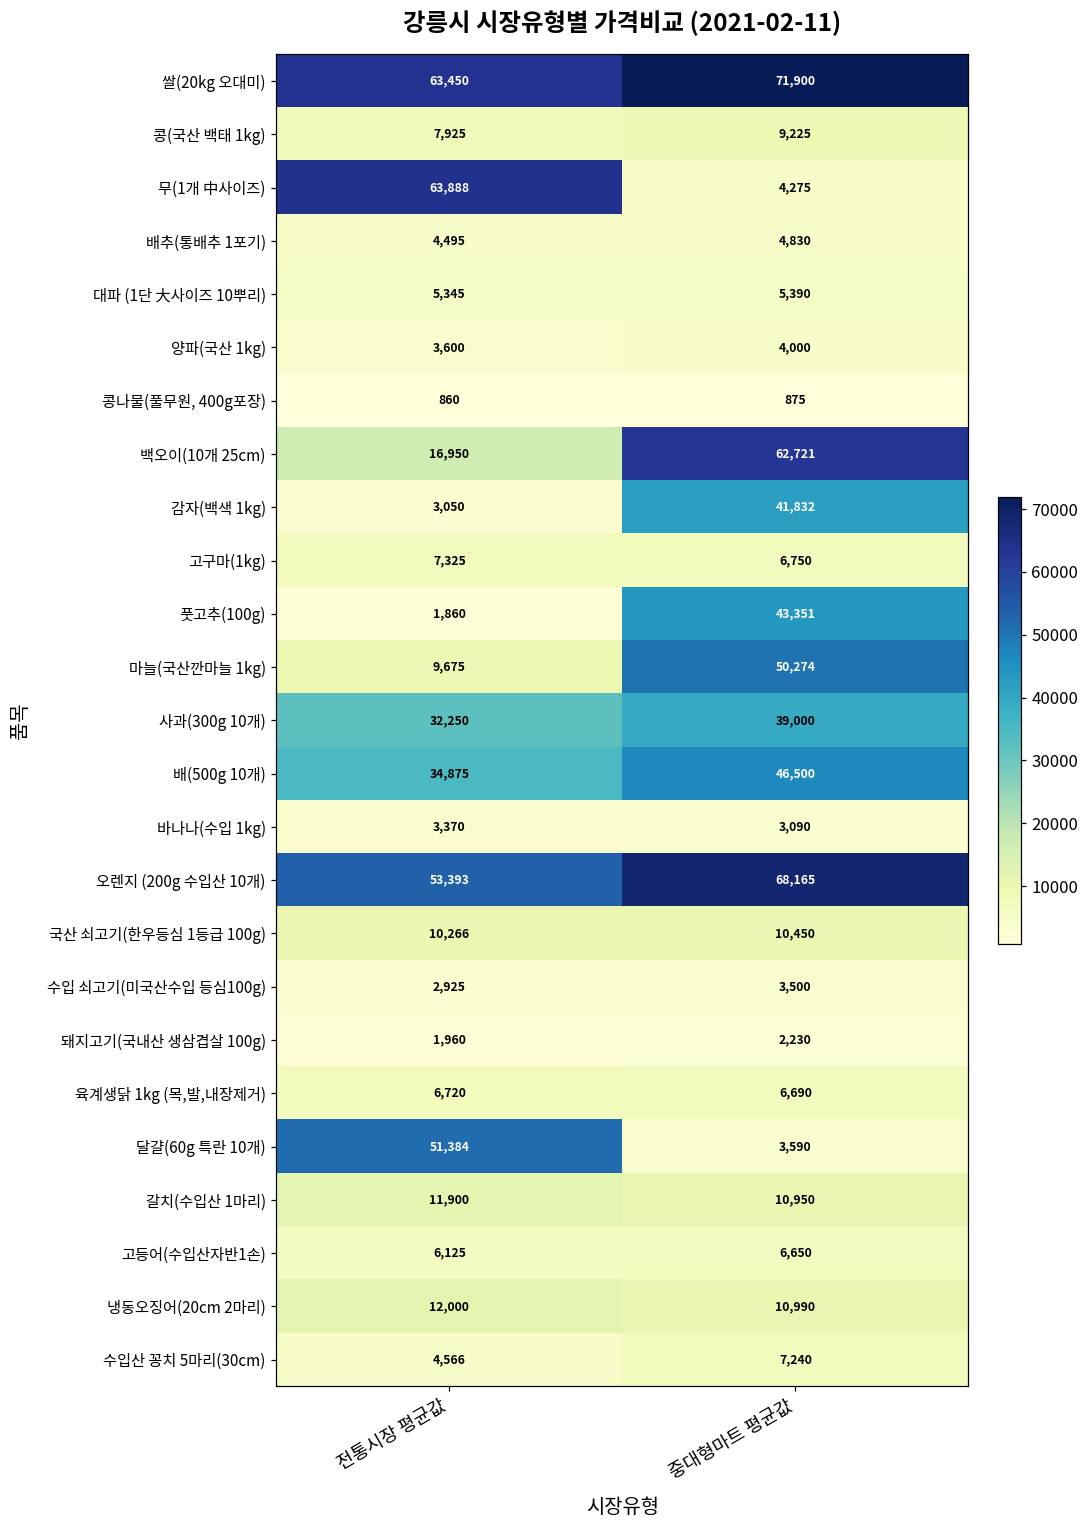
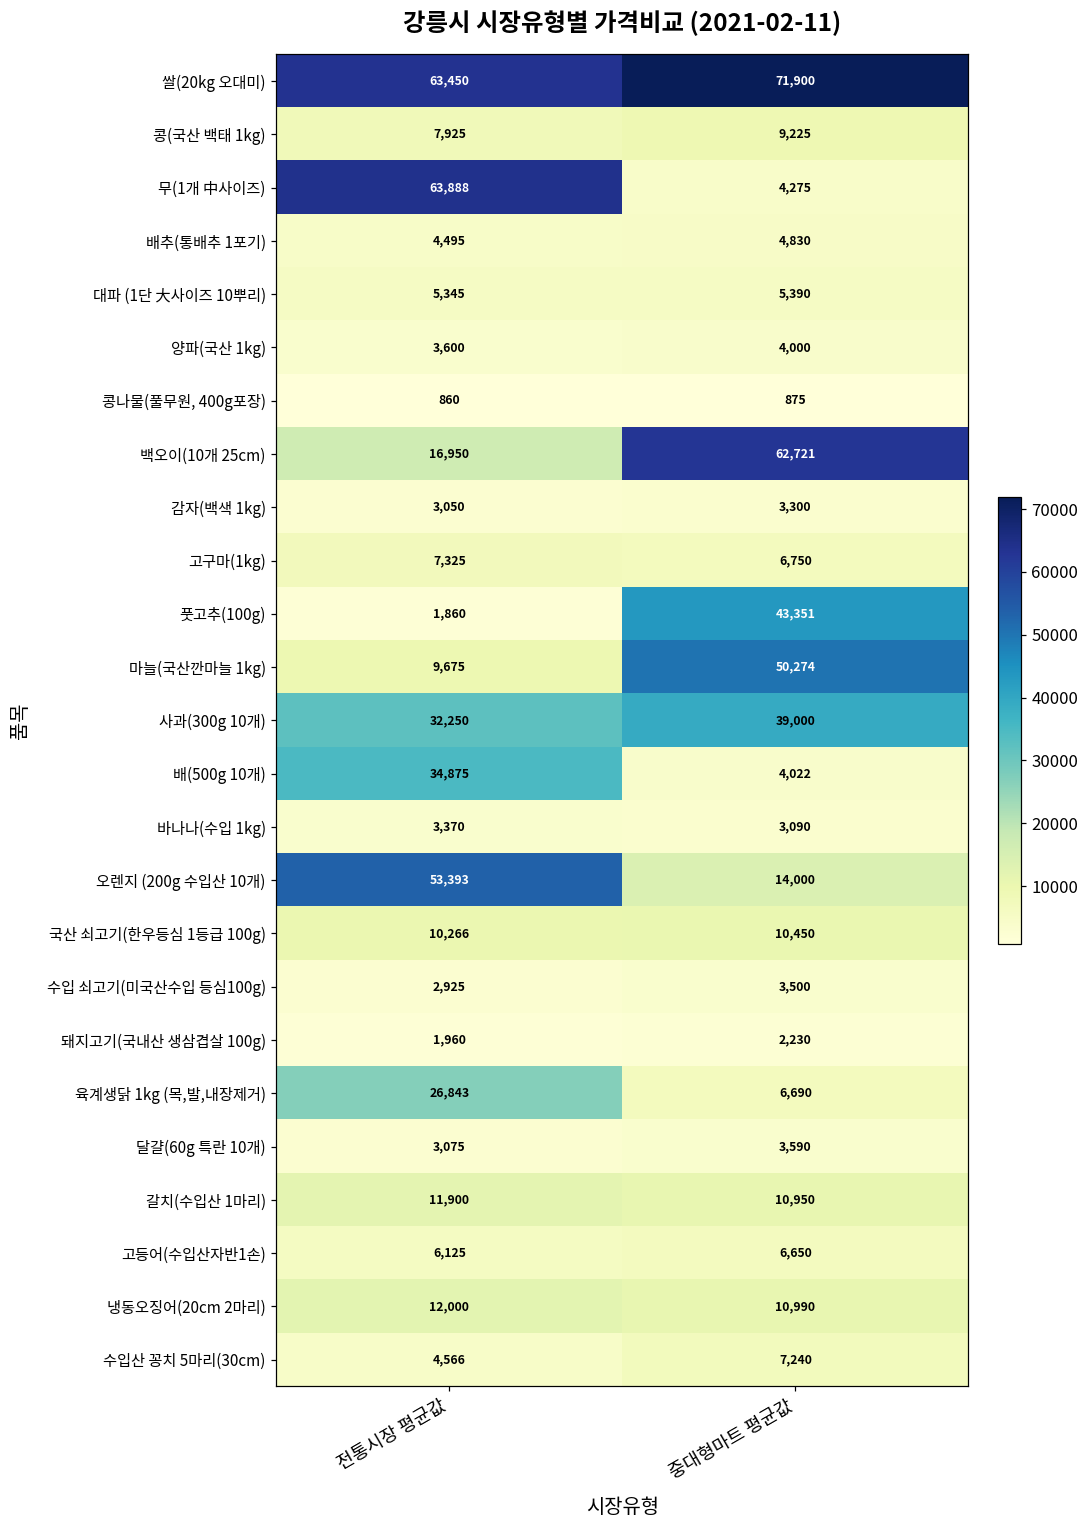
감자(백색 1kg), 중대형마트 평균값: 41,832 -> 3,300
배(500g 10개), 중대형마트 평균값: 46,500 -> 4,022
오렌지 (200g 수입산 10개), 중대형마트 평균값: 68,165 -> 14,000
육계생닭 1kg (목,발,내장제거), 전통시장 평균값: 6,720 -> 26,843
달걀(60g 특란 10개), 전통시장 평균값: 51,384 -> 3,075
